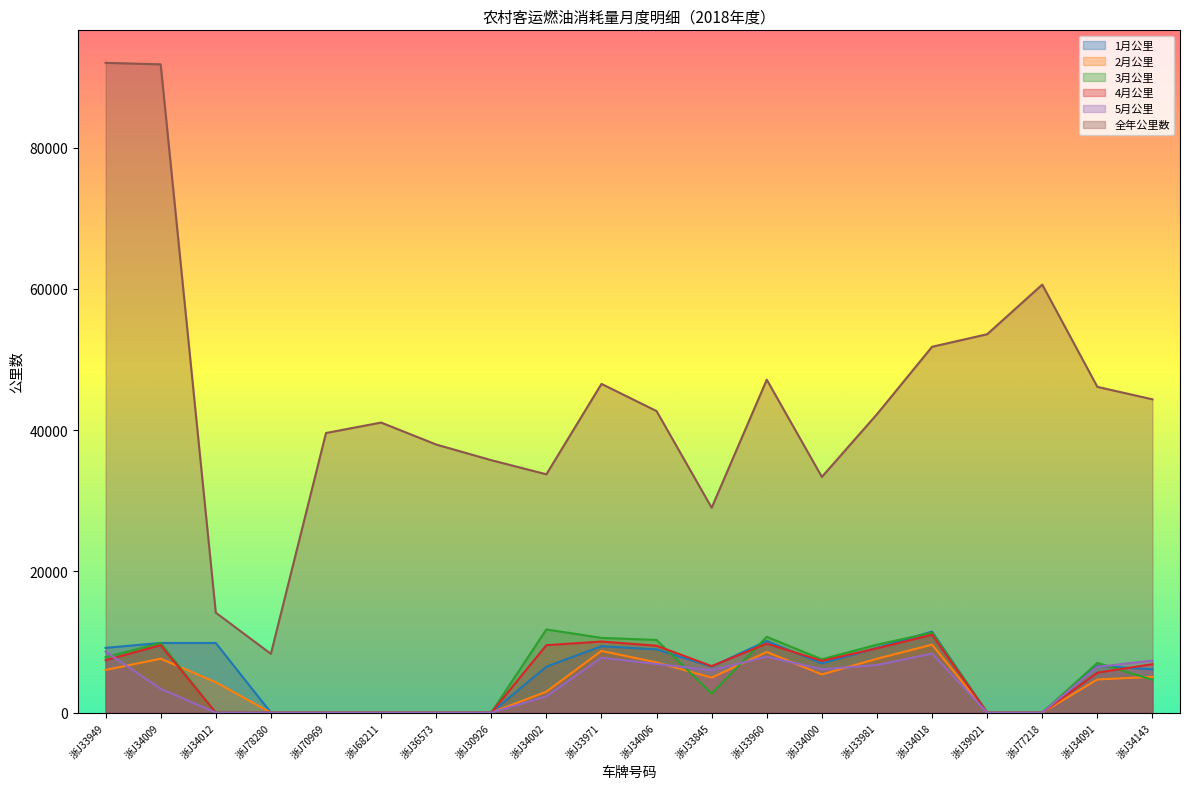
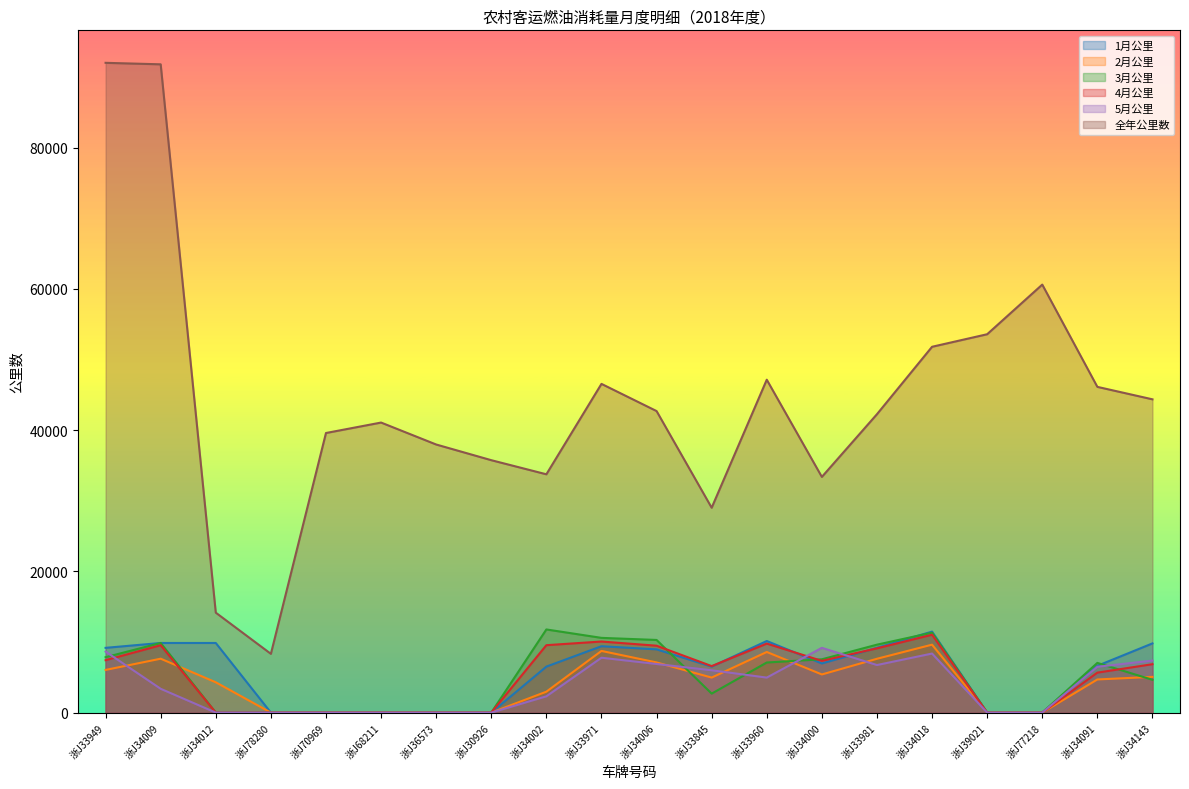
3月公里, 浙J33960: 11000 -> 7000
5月公里, 浙J33960: 8000 -> 5000
5月公里, 浙J34000: 6000 -> 9000
1月公里, 浙J34143: 6000 -> 10000
